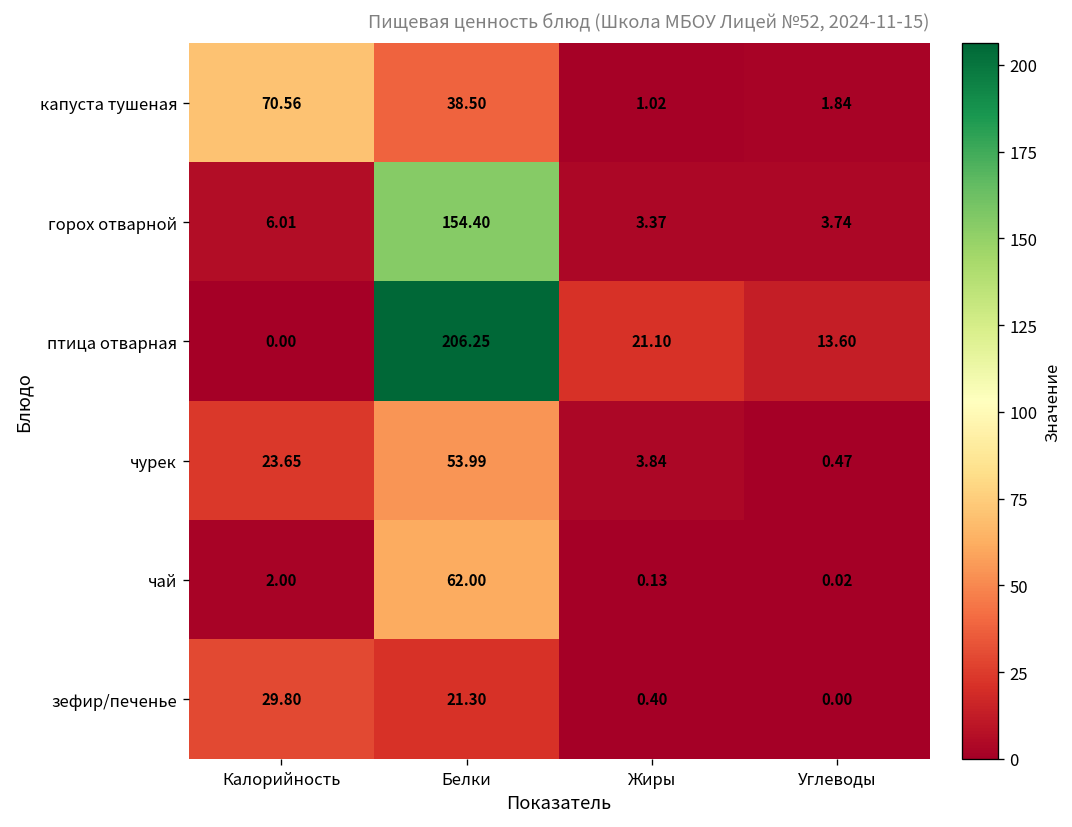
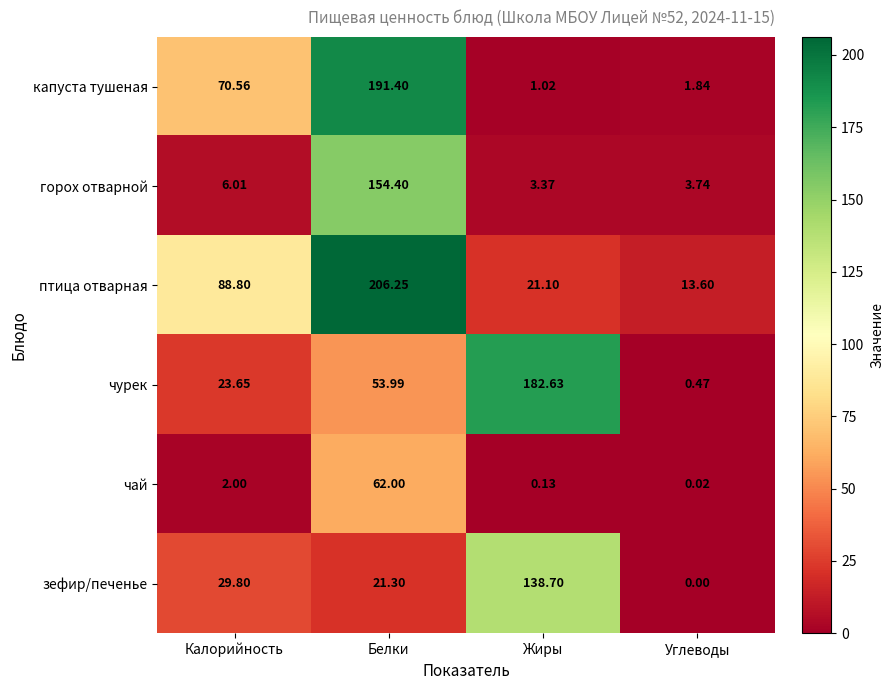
капуста тушеная, Белки: 38.50 -> 191.40
птица отварная, Калорийность: 0.00 -> 88.80
чурек, Жиры: 3.84 -> 182.63
зефир/печенье, Жиры: 0.40 -> 138.70
